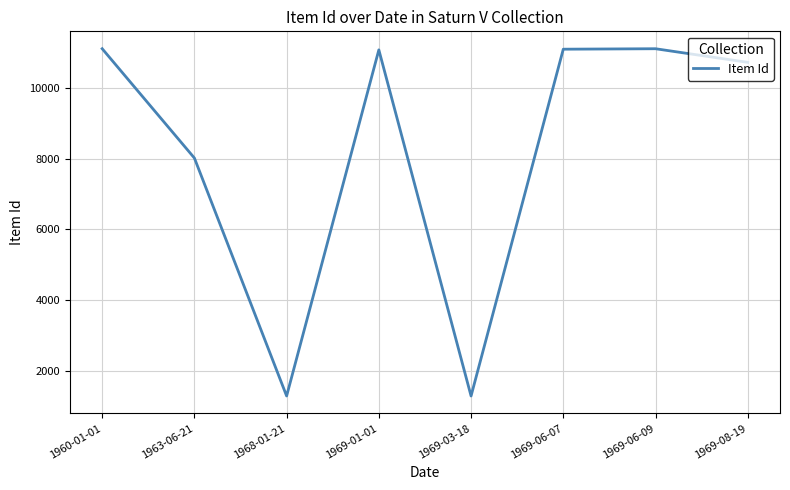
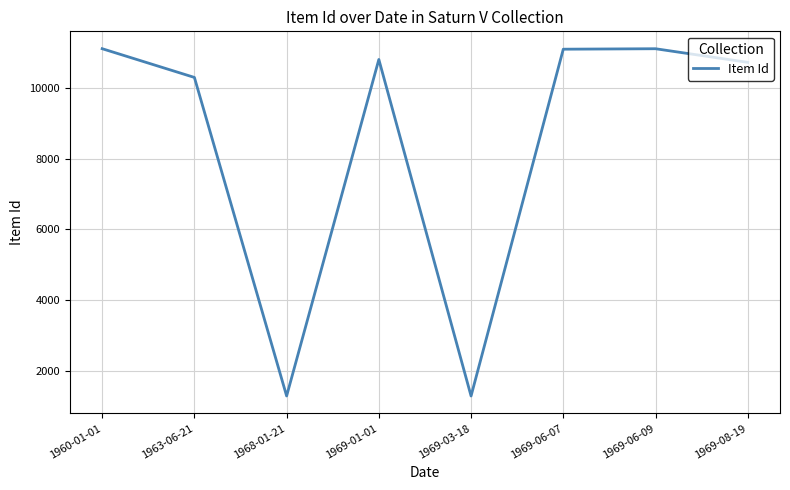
1963-06-21: 8000 -> 10300
1969-01-01: 11100 -> 10800
